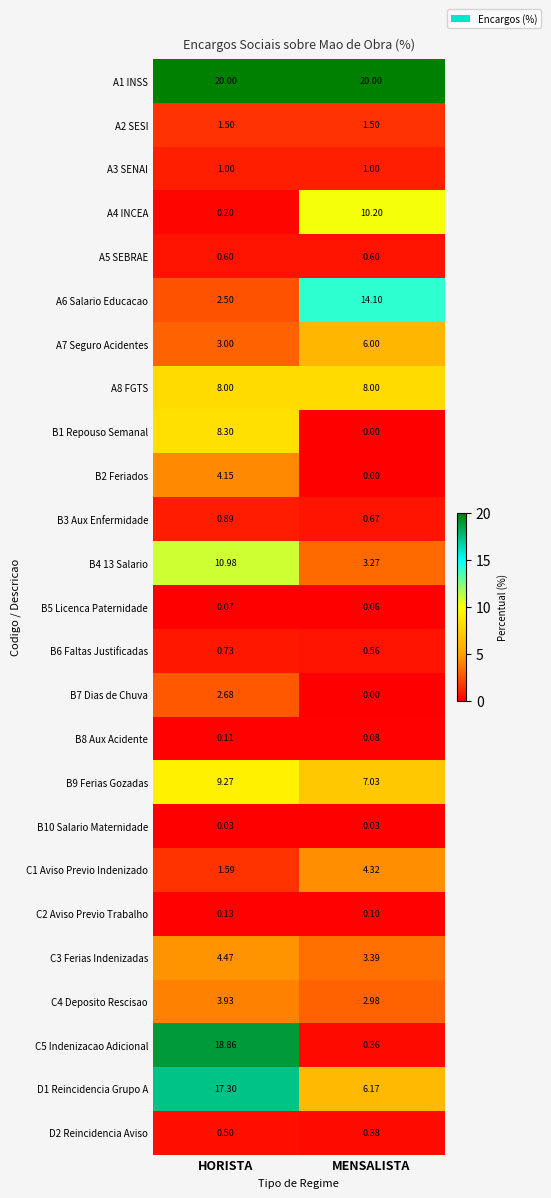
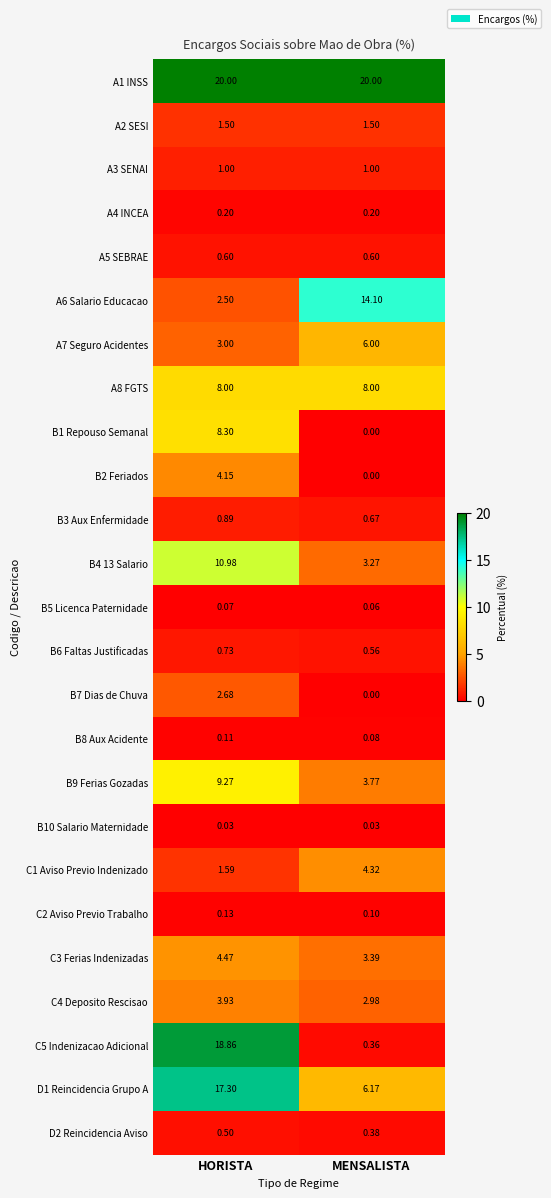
A4 INCEA, MENSALISTA: 10.20 -> 0.20
B9 Ferias Gozadas, MENSALISTA: 7.03 -> 3.77
